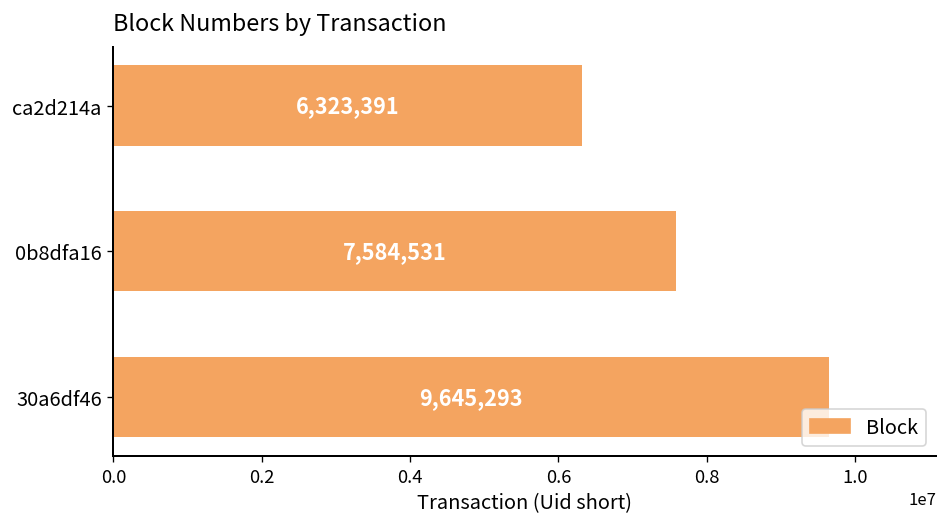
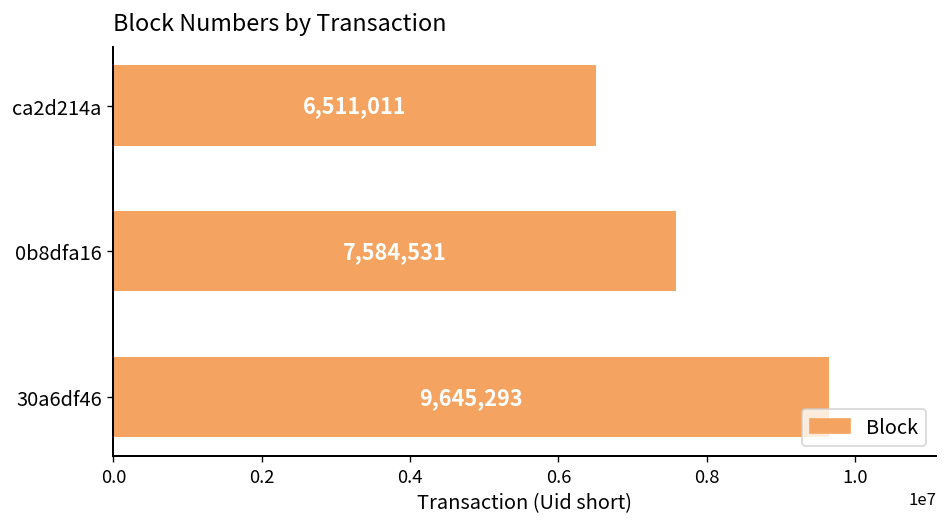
ca2d214a: 6,323,391 -> 6,511,011
